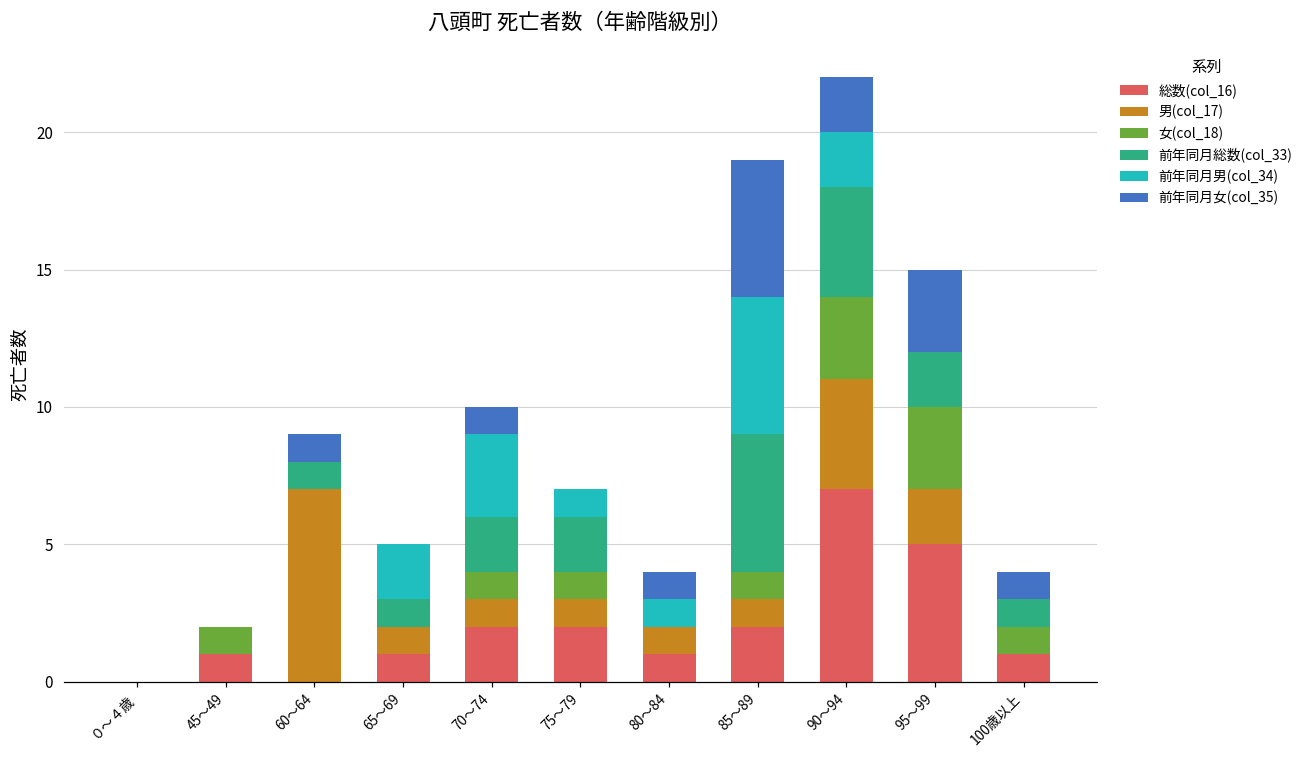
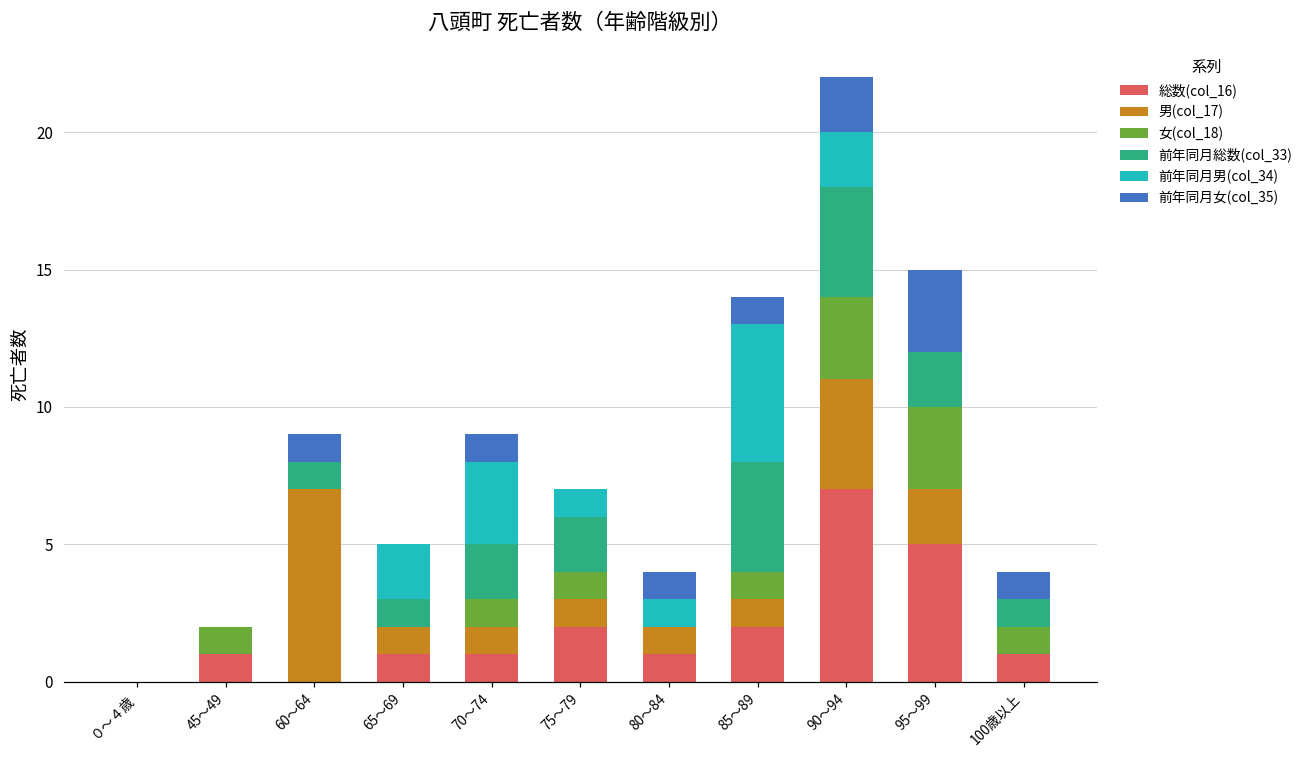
総数(col_16), 70～74: 2 -> 1
前年同月総数(col_33), 85～89: 5 -> 4
前年同月女(col_35), 85～89: 5 -> 1
